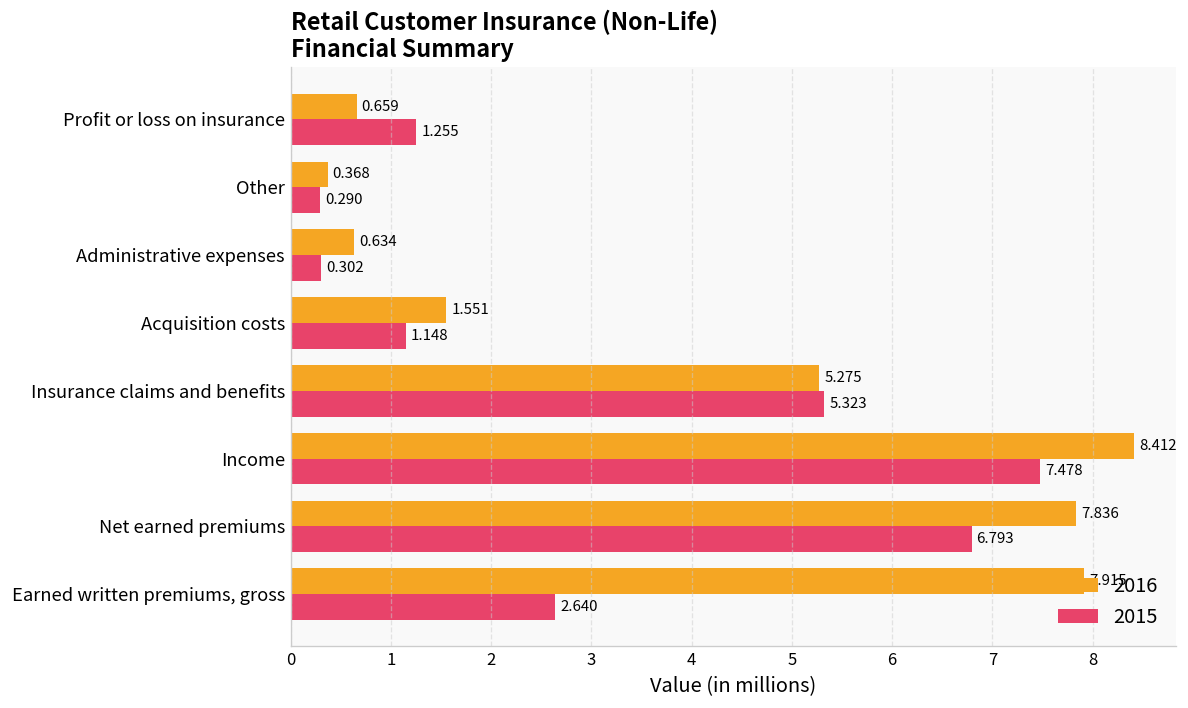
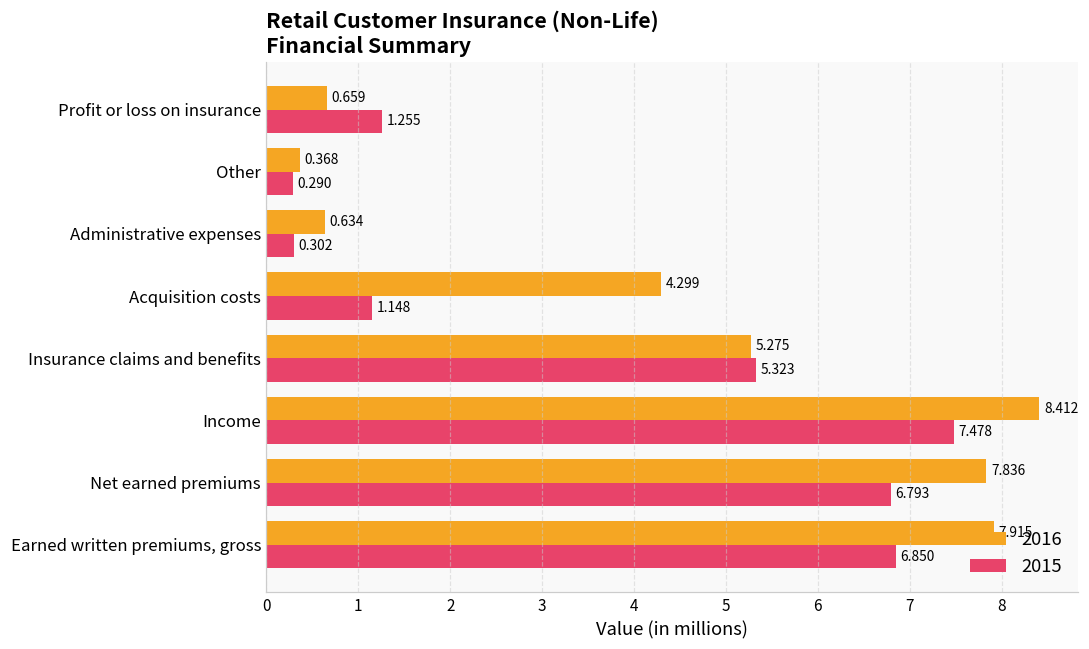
2016, Acquisition costs: 1.551 -> 4.299
2015, Earned written premiums, gross: 2.640 -> 6.850
